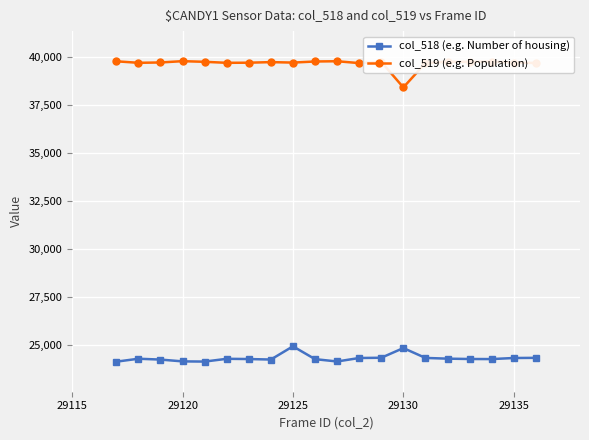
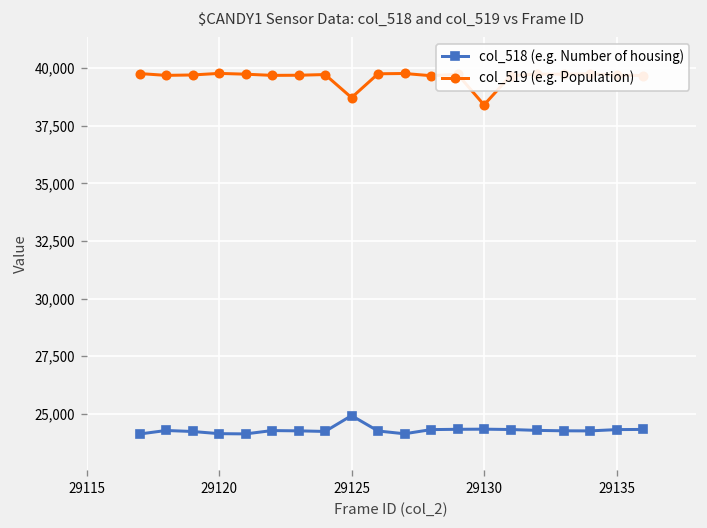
col_519 (e.g. Population), 29125: 39,700 -> 38,700
col_518 (e.g. Number of housing), 29130: 24,800 -> 24,300
